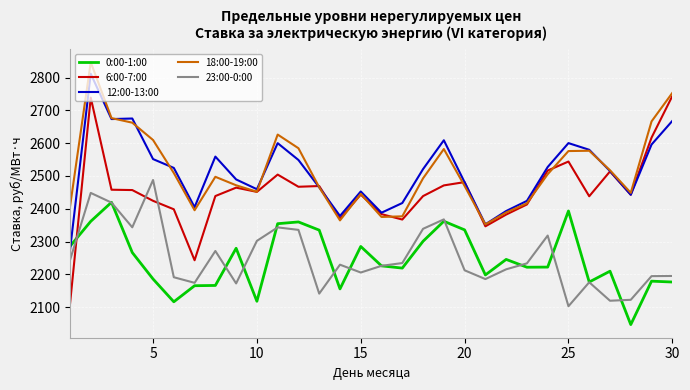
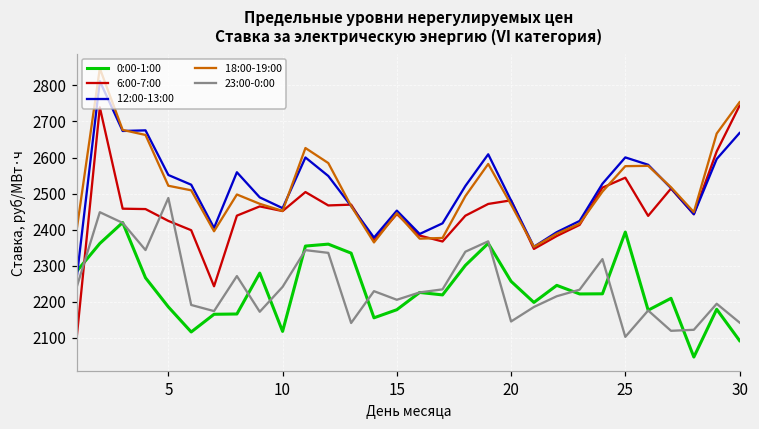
18:00-19:00, 5: 2610 -> 2520
23:00-0:00, 10: 2300 -> 2240
0:00-1:00, 15: 2290 -> 2180
0:00-1:00, 20: 2340 -> 2260
23:00-0:00, 20: 2210 -> 2150
0:00-1:00, 30: 2180 -> 2090
23:00-0:00, 30: 2200 -> 2140
